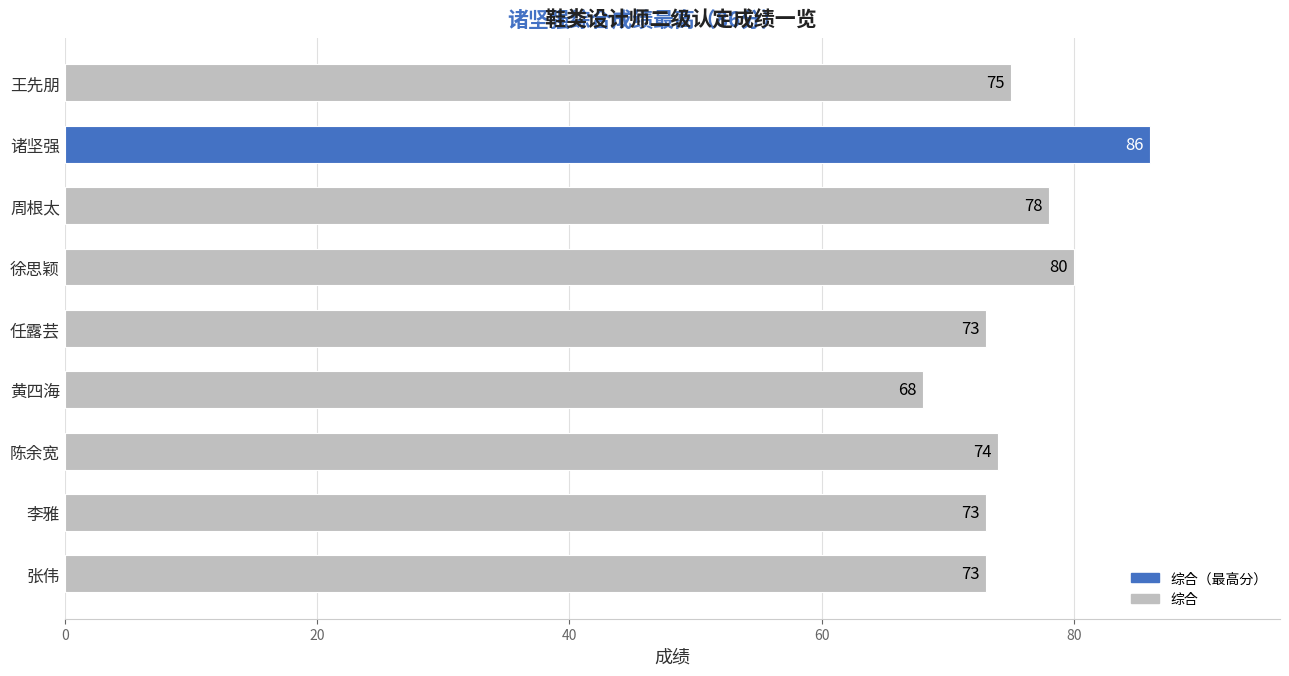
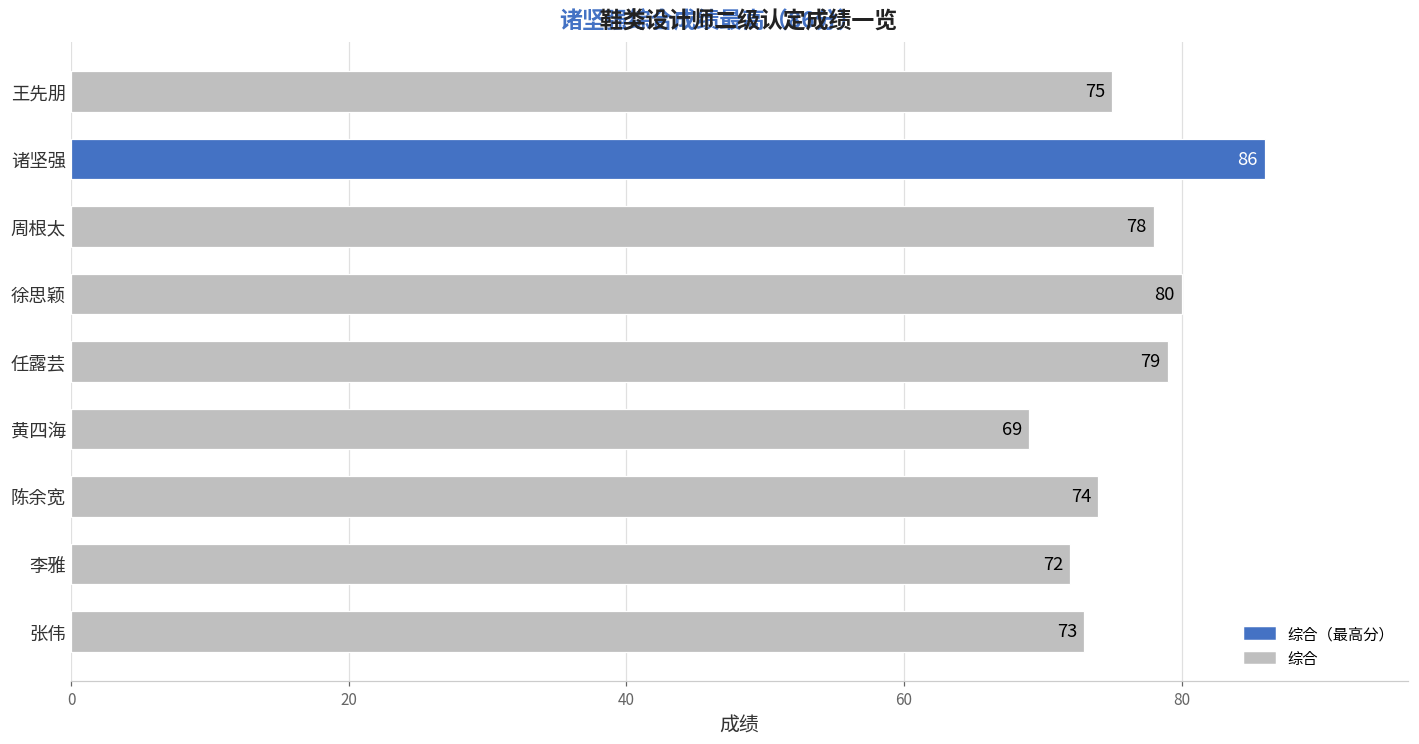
任露芸: 73 -> 79
黄四海: 68 -> 69
李雅: 73 -> 72
